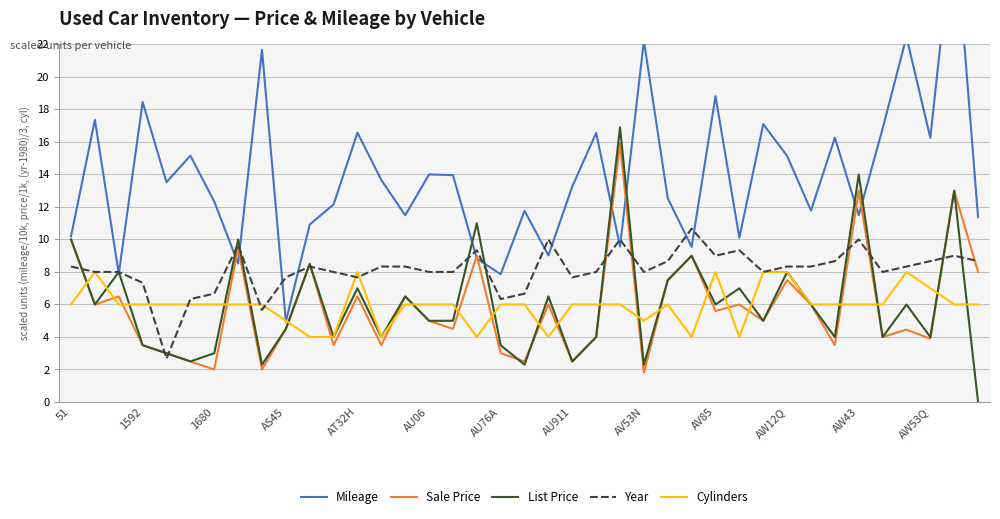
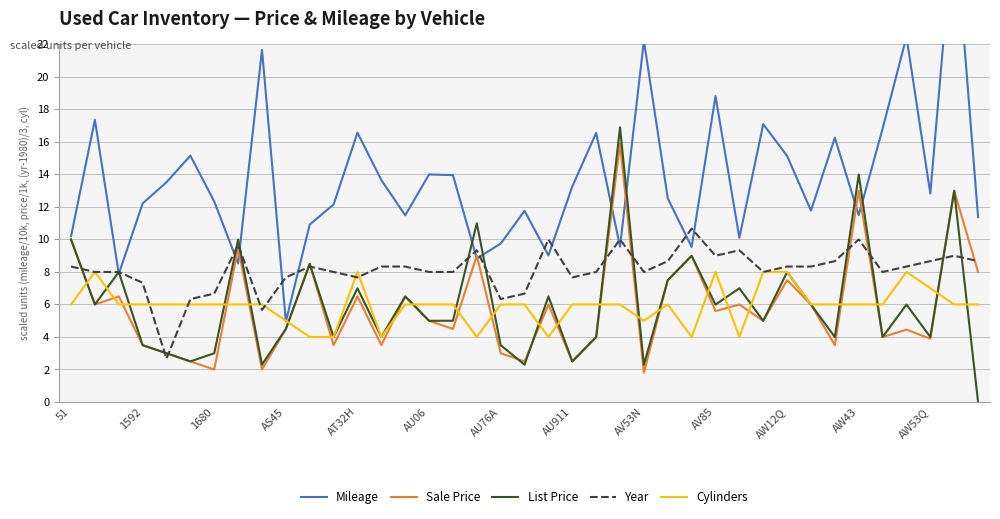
Mileage, 1592: 18.5 -> 12.2
Mileage, AU76A: 7.9 -> 9.7
Mileage, AW53Q: 16.3 -> 12.8
